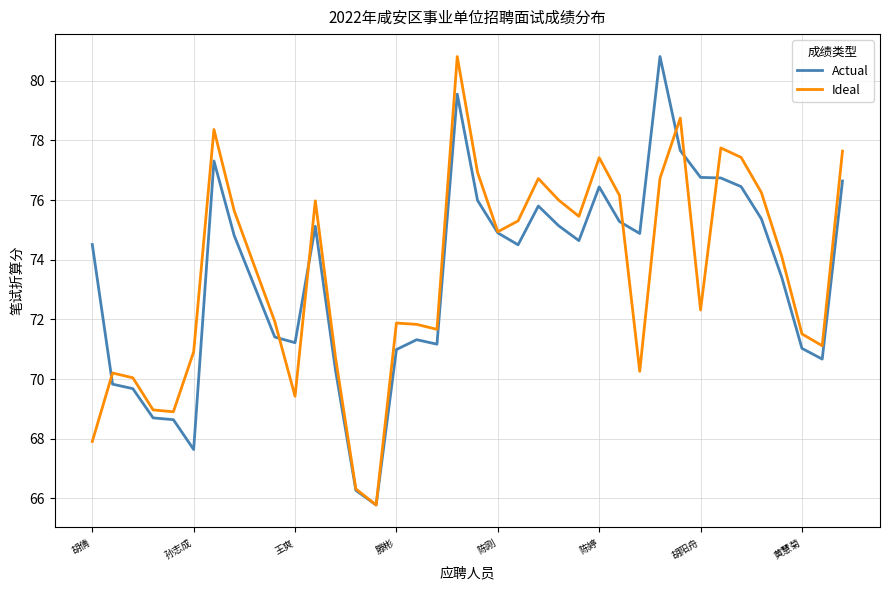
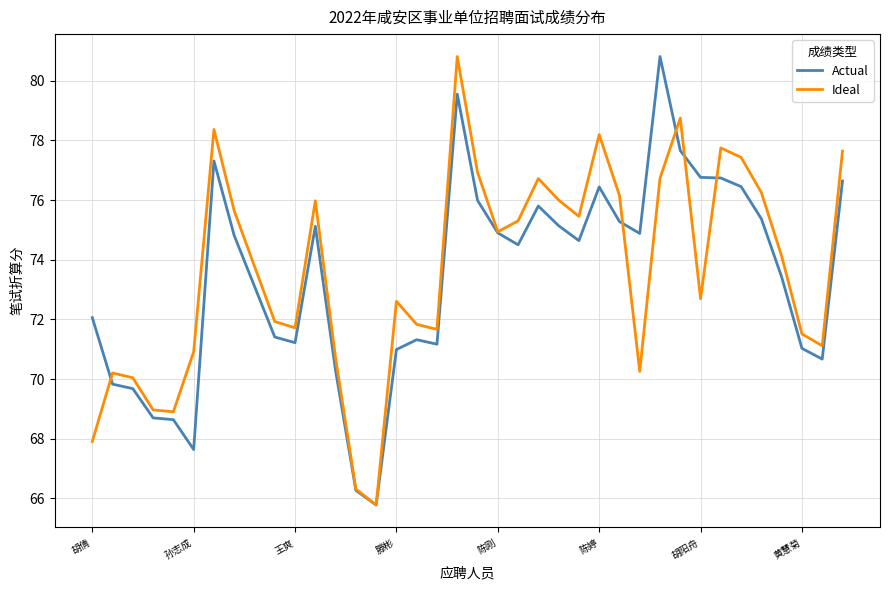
Actual, 胡倩: 74.5 -> 72.1
Ideal, 王爽: 69.4 -> 71.7
Ideal, 滕彬: 71.9 -> 72.6
Ideal, 陈婷: 77.4 -> 78.2
Ideal, 胡阳舟: 72.3 -> 72.7
